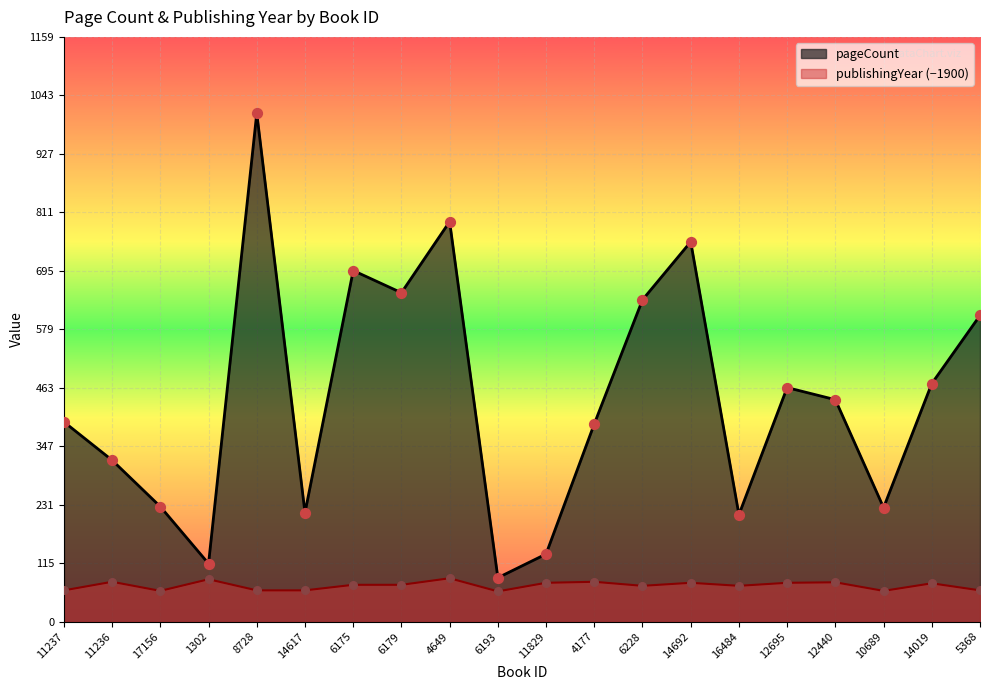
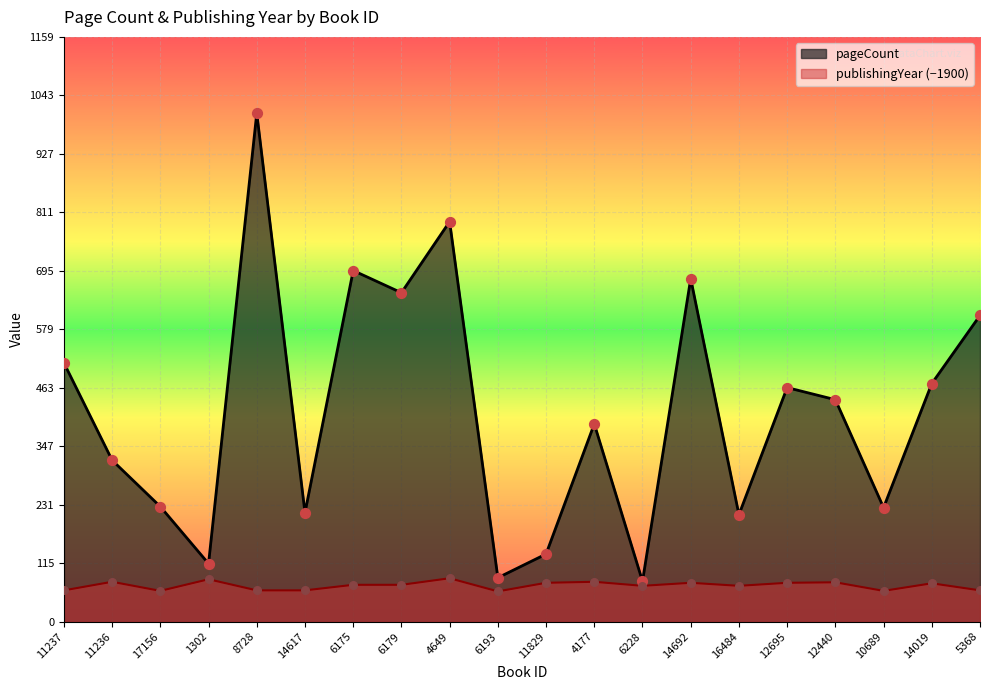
pageCount, 11237: 400 -> 510
pageCount, 6228: 640 -> 80
pageCount, 14692: 750 -> 680
